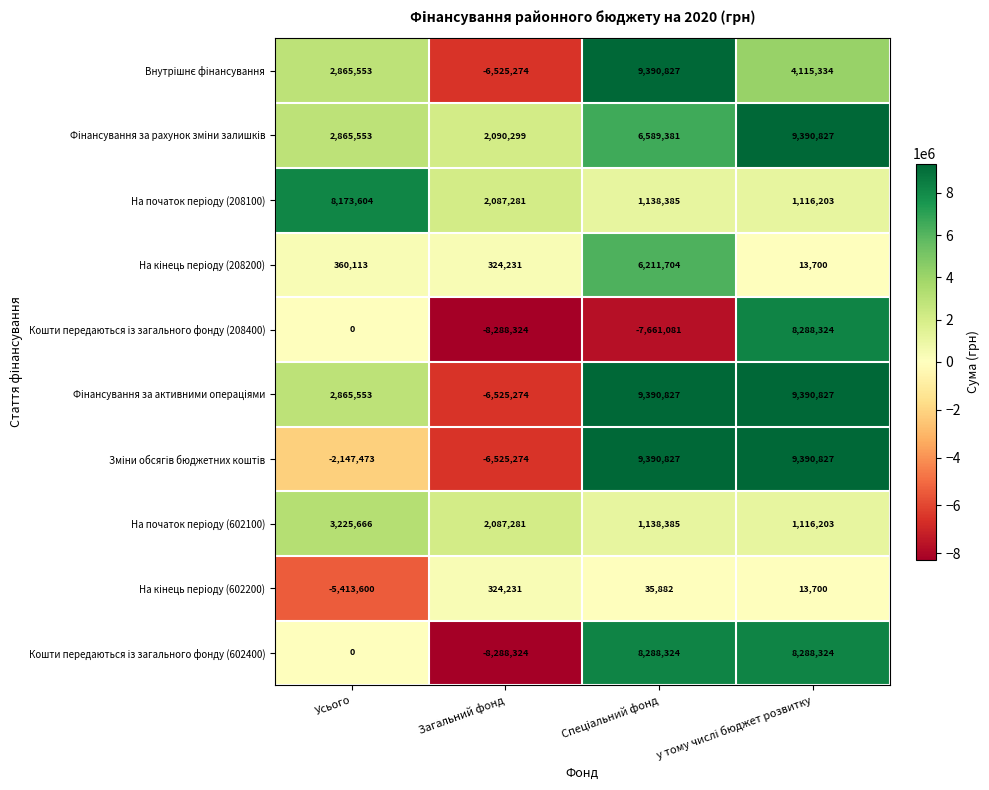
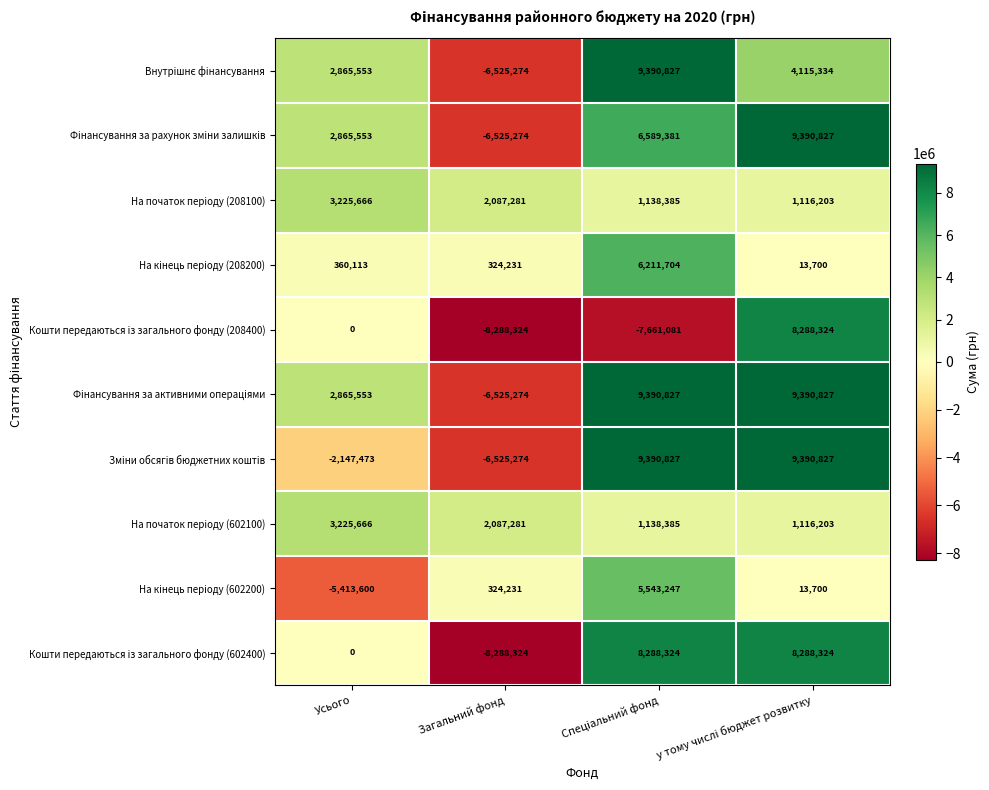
Фінансування за рахунок зміни залишків, Загальний фонд: 2,090,299 -> -6,525,274
На початок періоду (208100), Усього: 8,173,604 -> 3,225,666
На кінець періоду (602200), Спеціальний фонд: 35,882 -> 5,543,247
